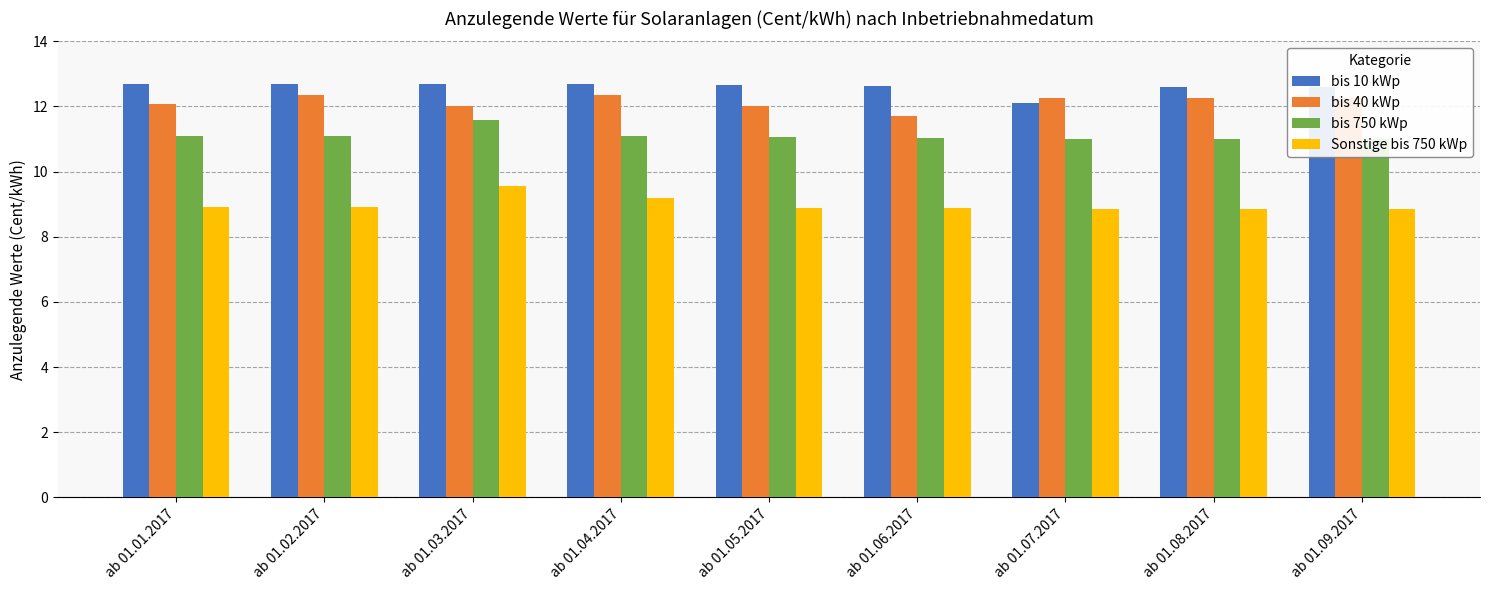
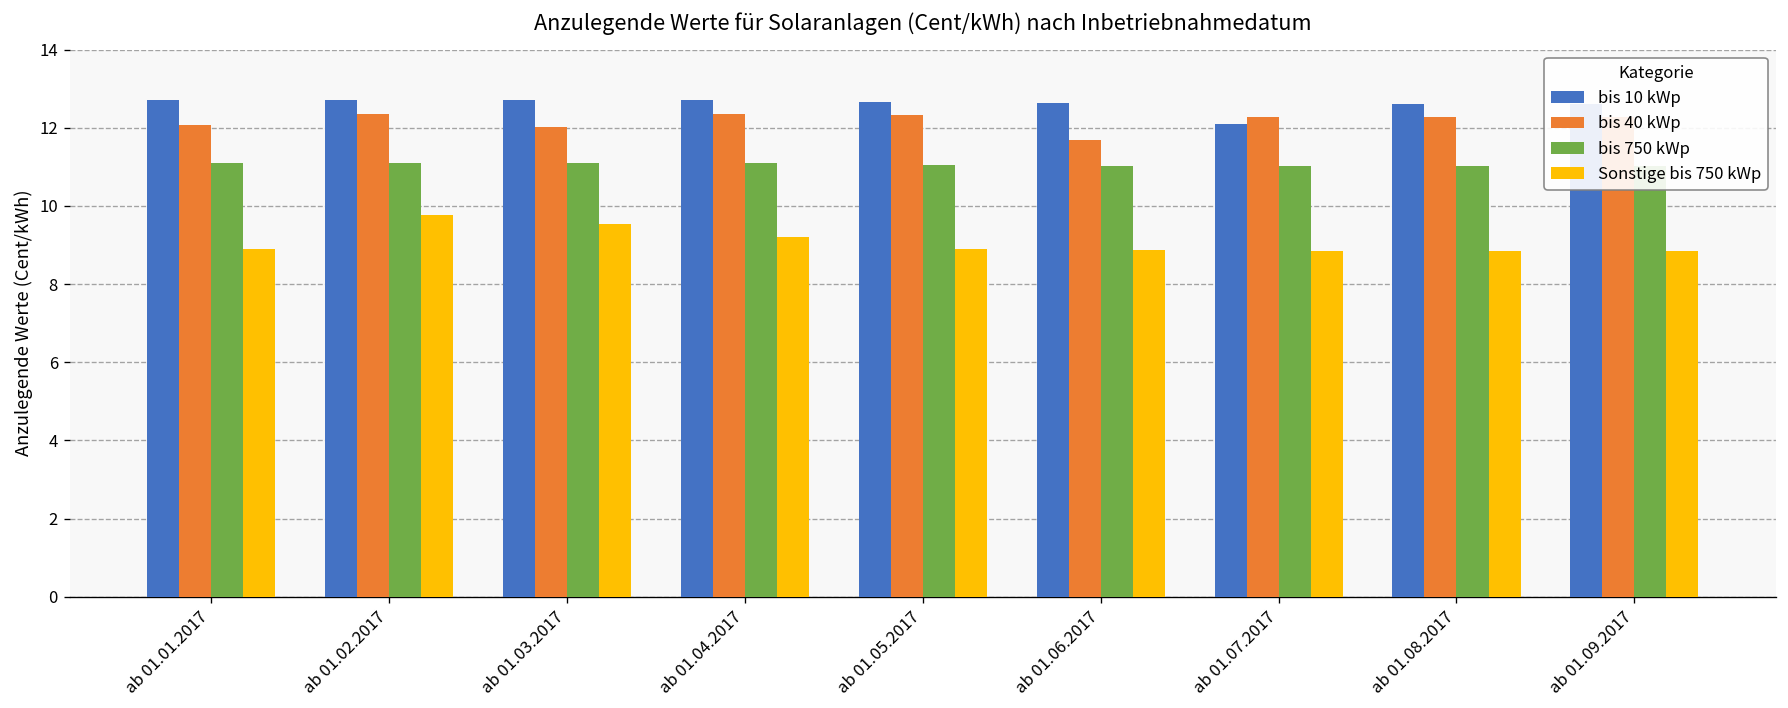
Sonstige bis 750 kWp, ab 01.02.2017: 8.9 -> 9.8
bis 750 kWp, ab 01.03.2017: 11.6 -> 11.1
bis 40 kWp, ab 01.05.2017: 12.0 -> 12.3
